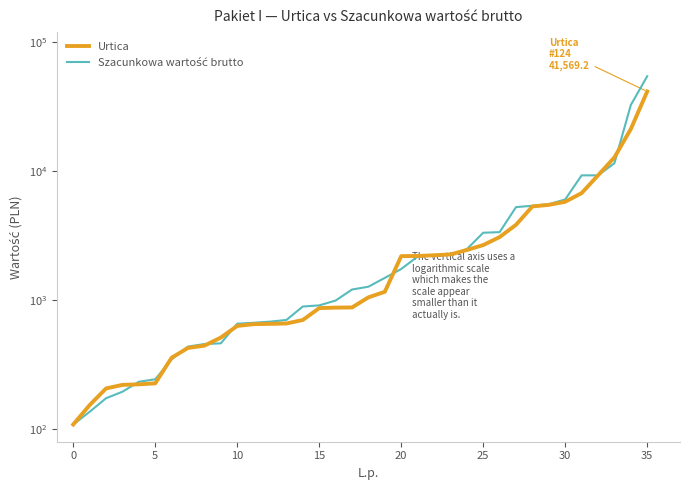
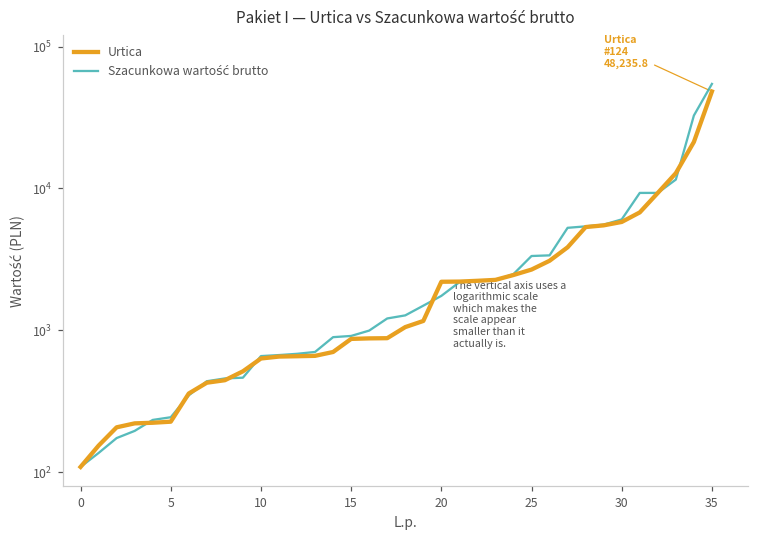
Urtica, 35: 41,569.2 -> 48,235.8
